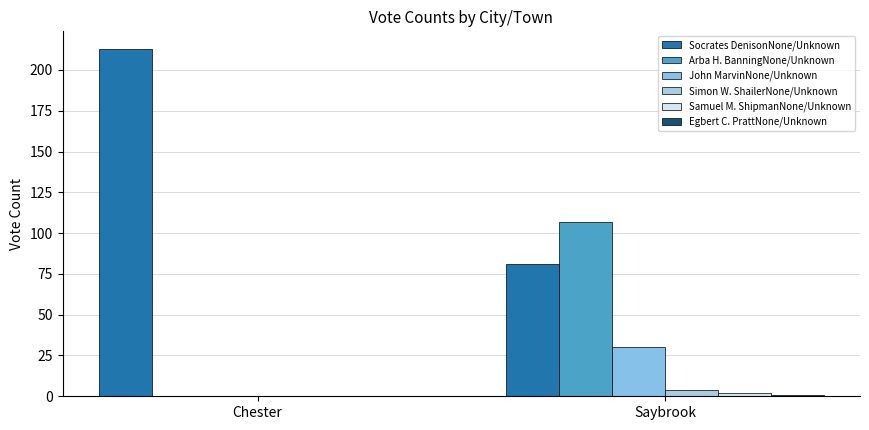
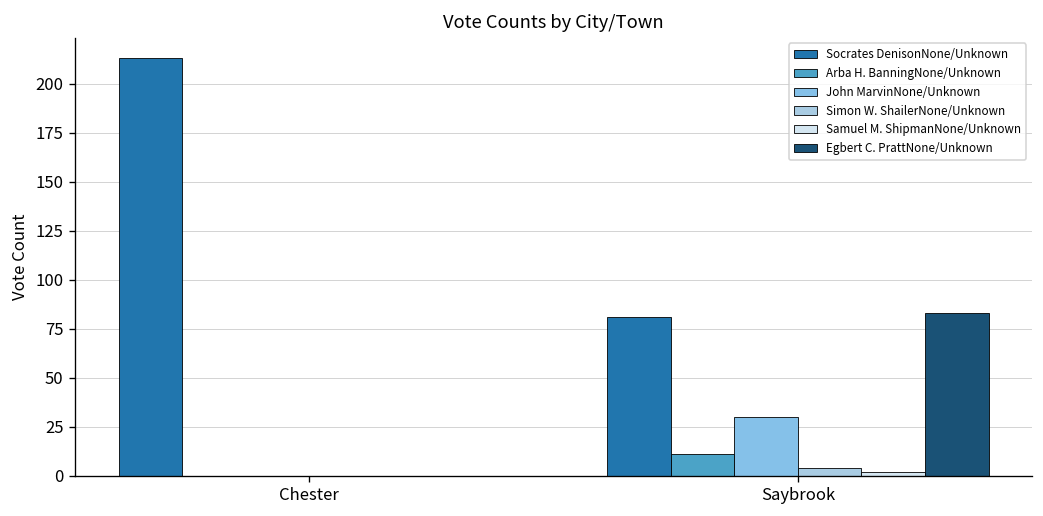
Arba H. BanningNone/Unknown, Saybrook: 107 -> 11
Egbert C. PrattNone/Unknown, Saybrook: 1 -> 83
